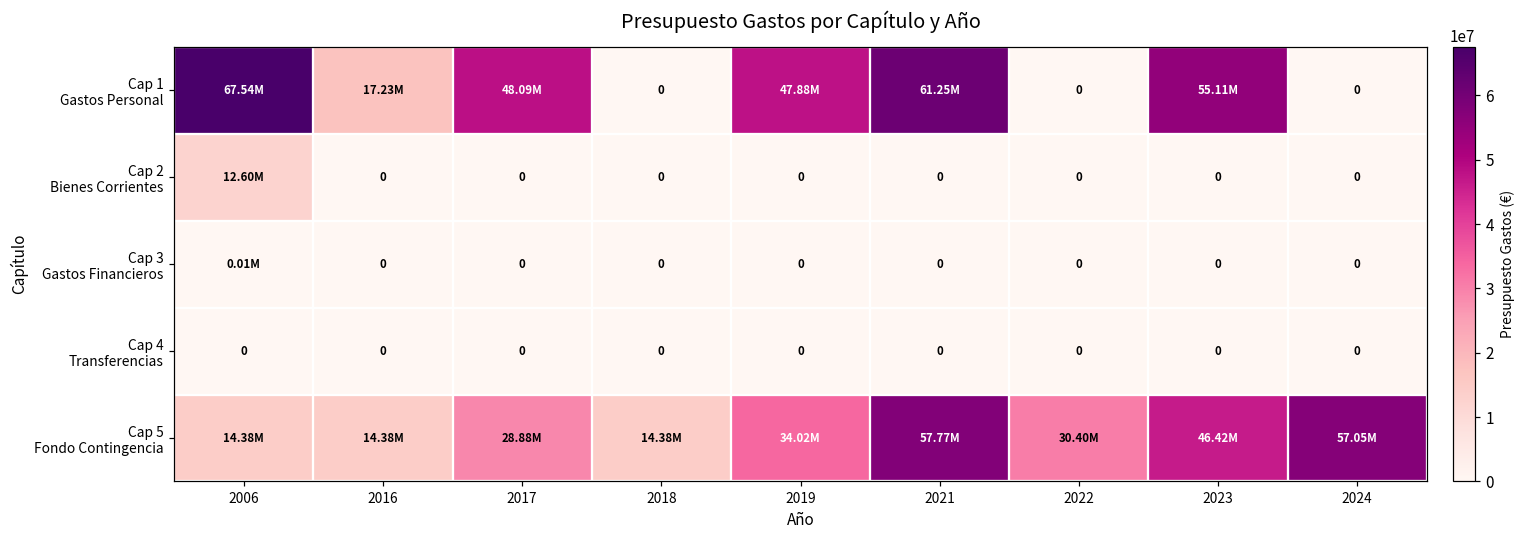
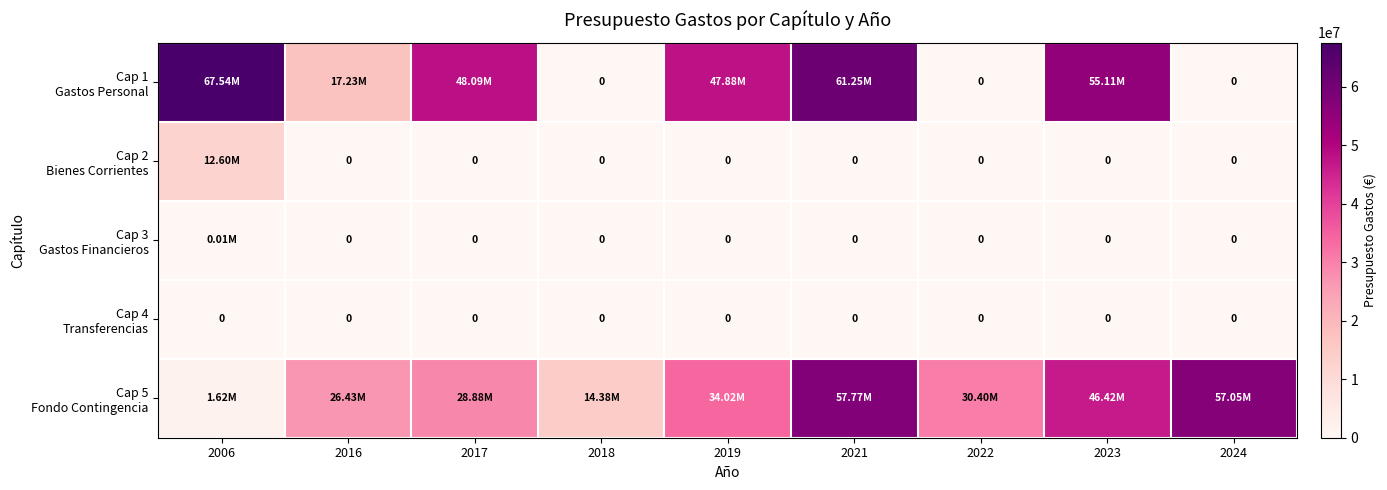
Cap 5 Fondo Contingencia, 2006: 14.38M -> 1.62M
Cap 5 Fondo Contingencia, 2016: 14.38M -> 26.43M
